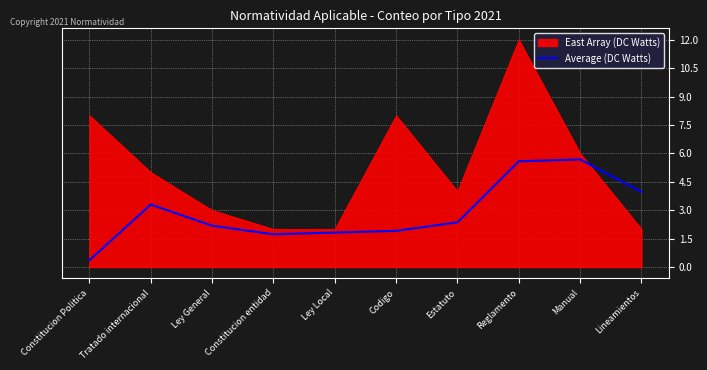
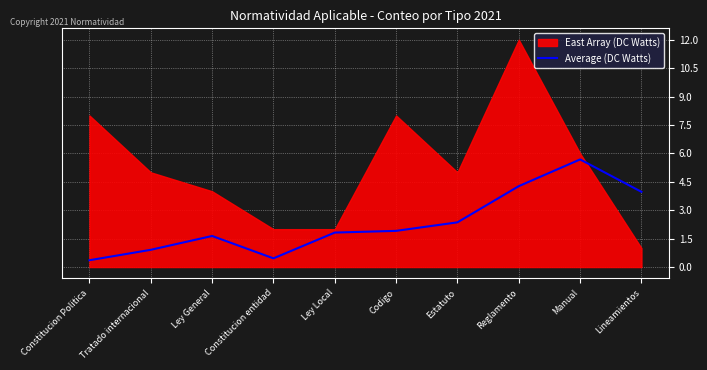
Average (DC Watts), Tratado internacional: 3.3 -> 0.9
Average (DC Watts), Ley General: 2.2 -> 1.6
East Array (DC Watts), Ley General: 3 -> 4
Average (DC Watts), Constitucion entidad: 1.7 -> 0.5
East Array (DC Watts), Estatuto: 4 -> 5
Average (DC Watts), Reglamento: 5.6 -> 4.3
East Array (DC Watts), Lineamientos: 2 -> 1
